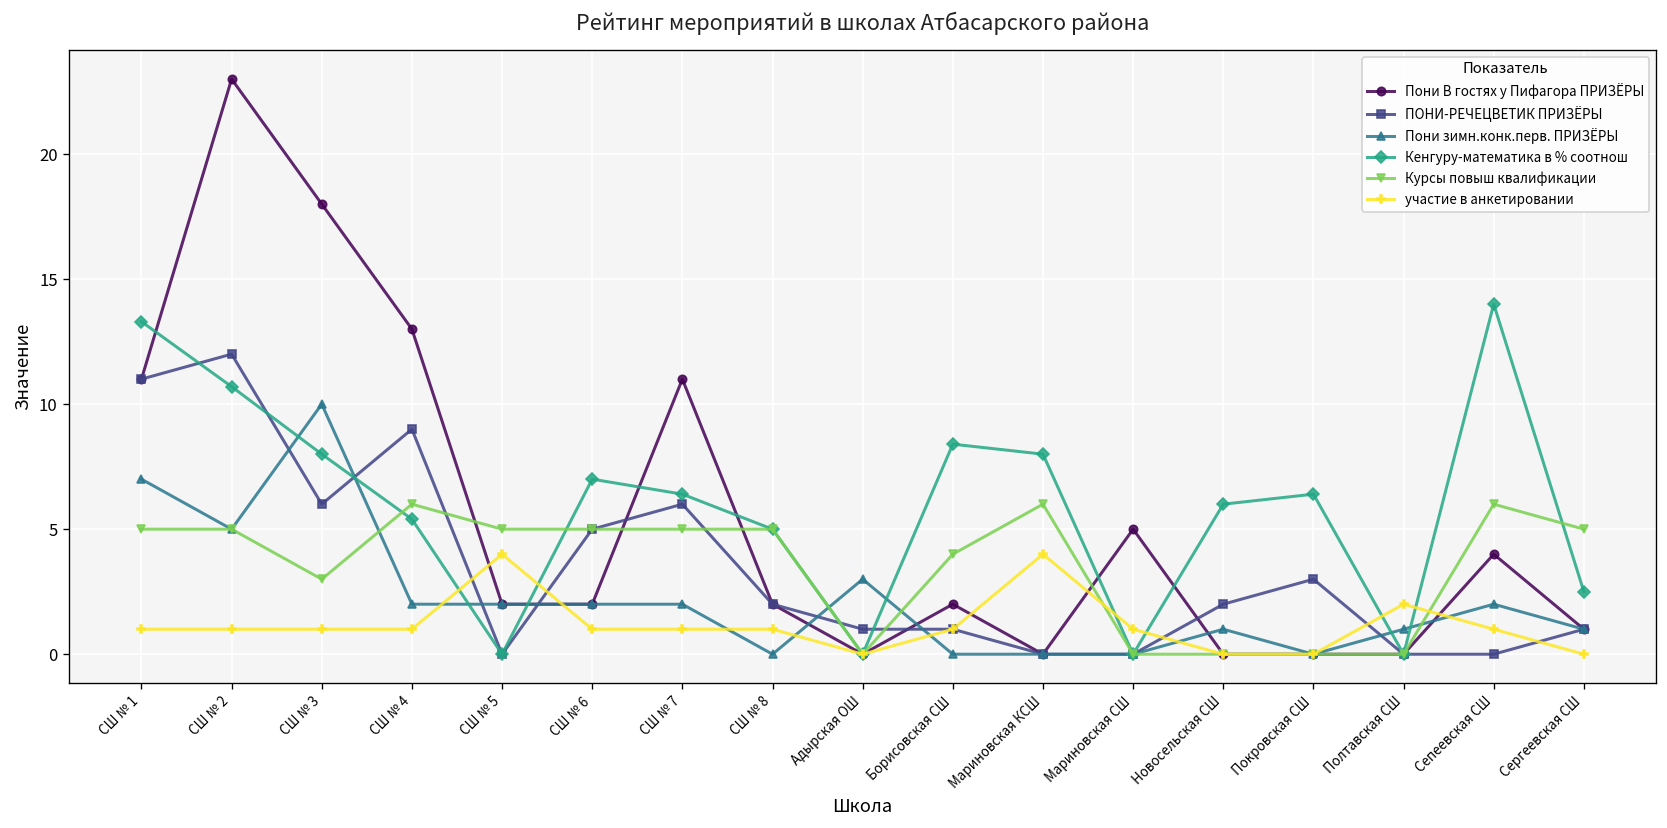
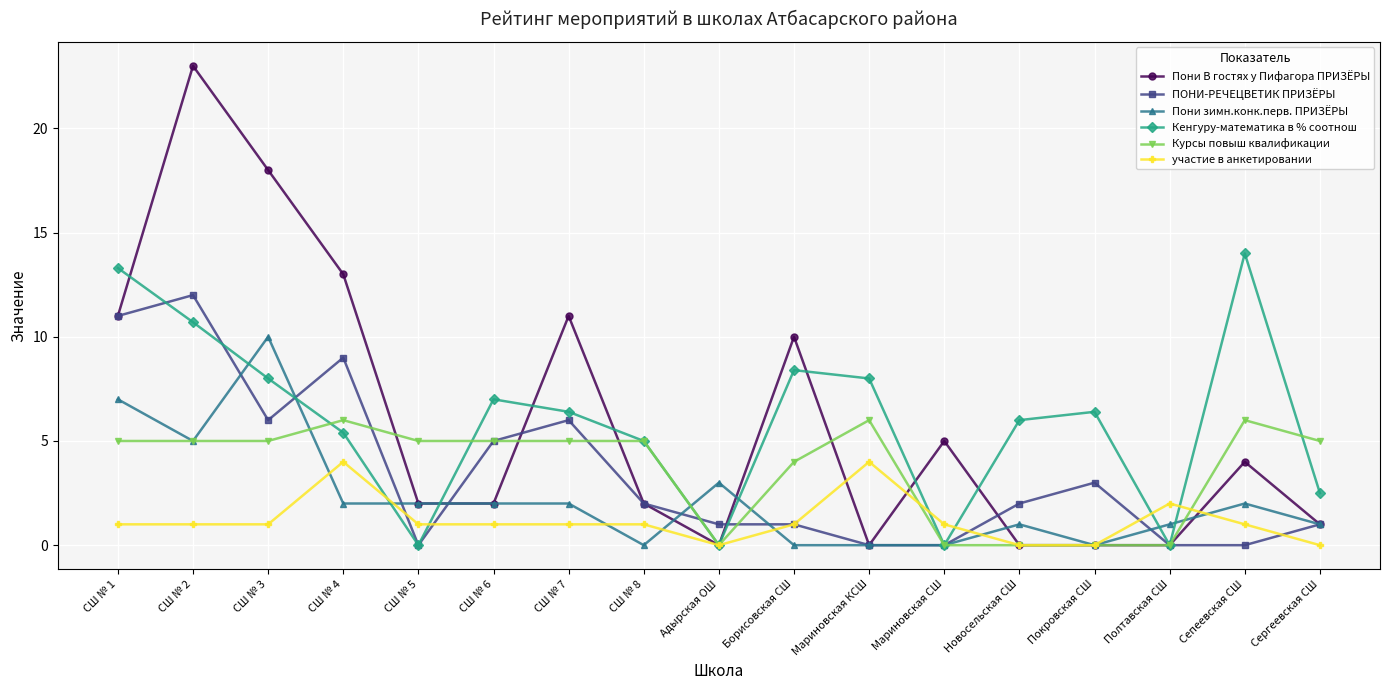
Курсы повыш квалификации, СШ № 3: 3 -> 5
участие в анкетировании, СШ № 4: 1 -> 4
участие в анкетировании, СШ № 5: 4 -> 1
Пони В гостях у Пифагора ПРИЗЁРЫ, Борисовская СШ: 2 -> 10
